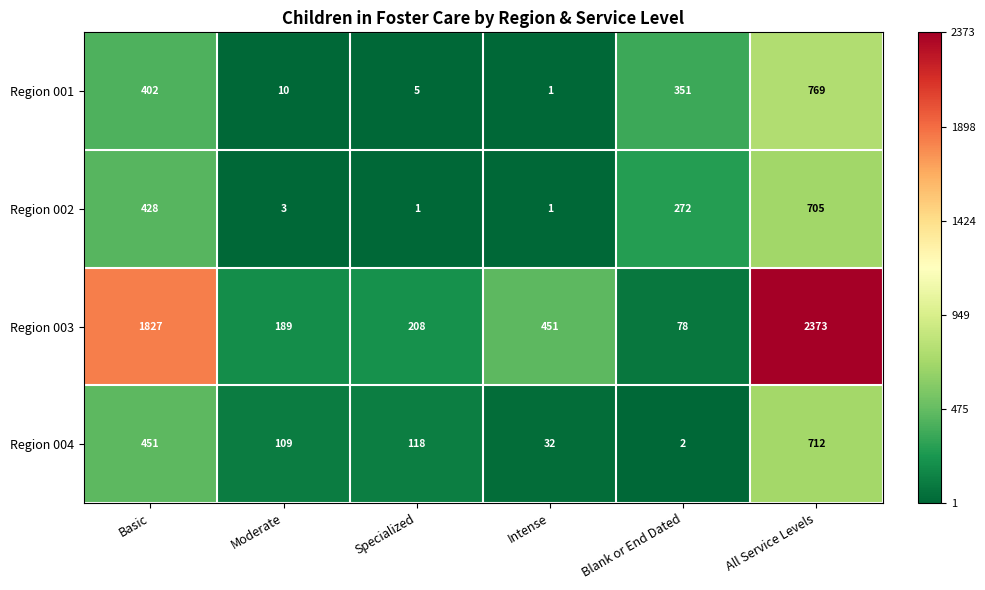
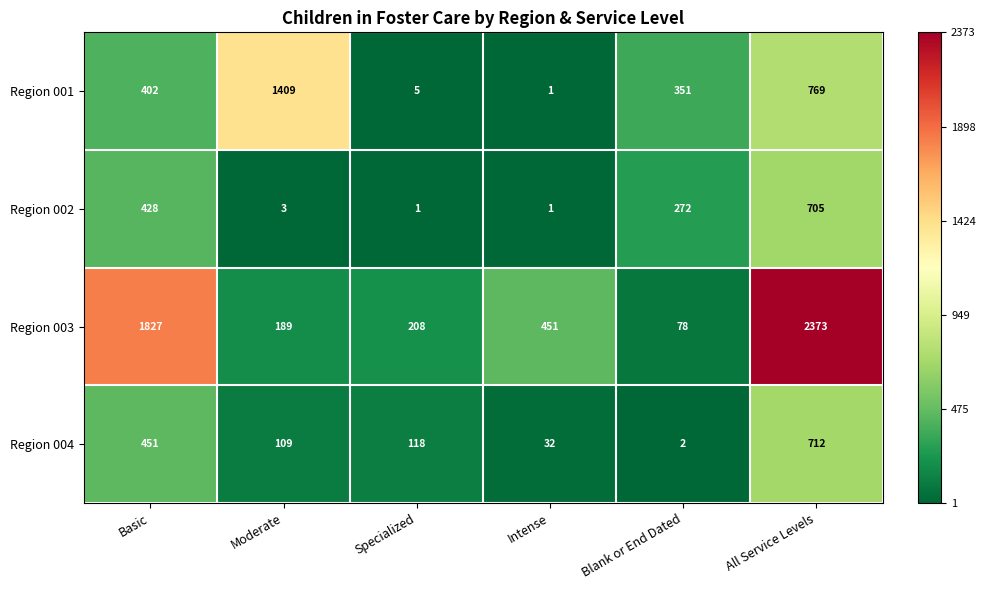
Region 001, Moderate: 10 -> 1409
